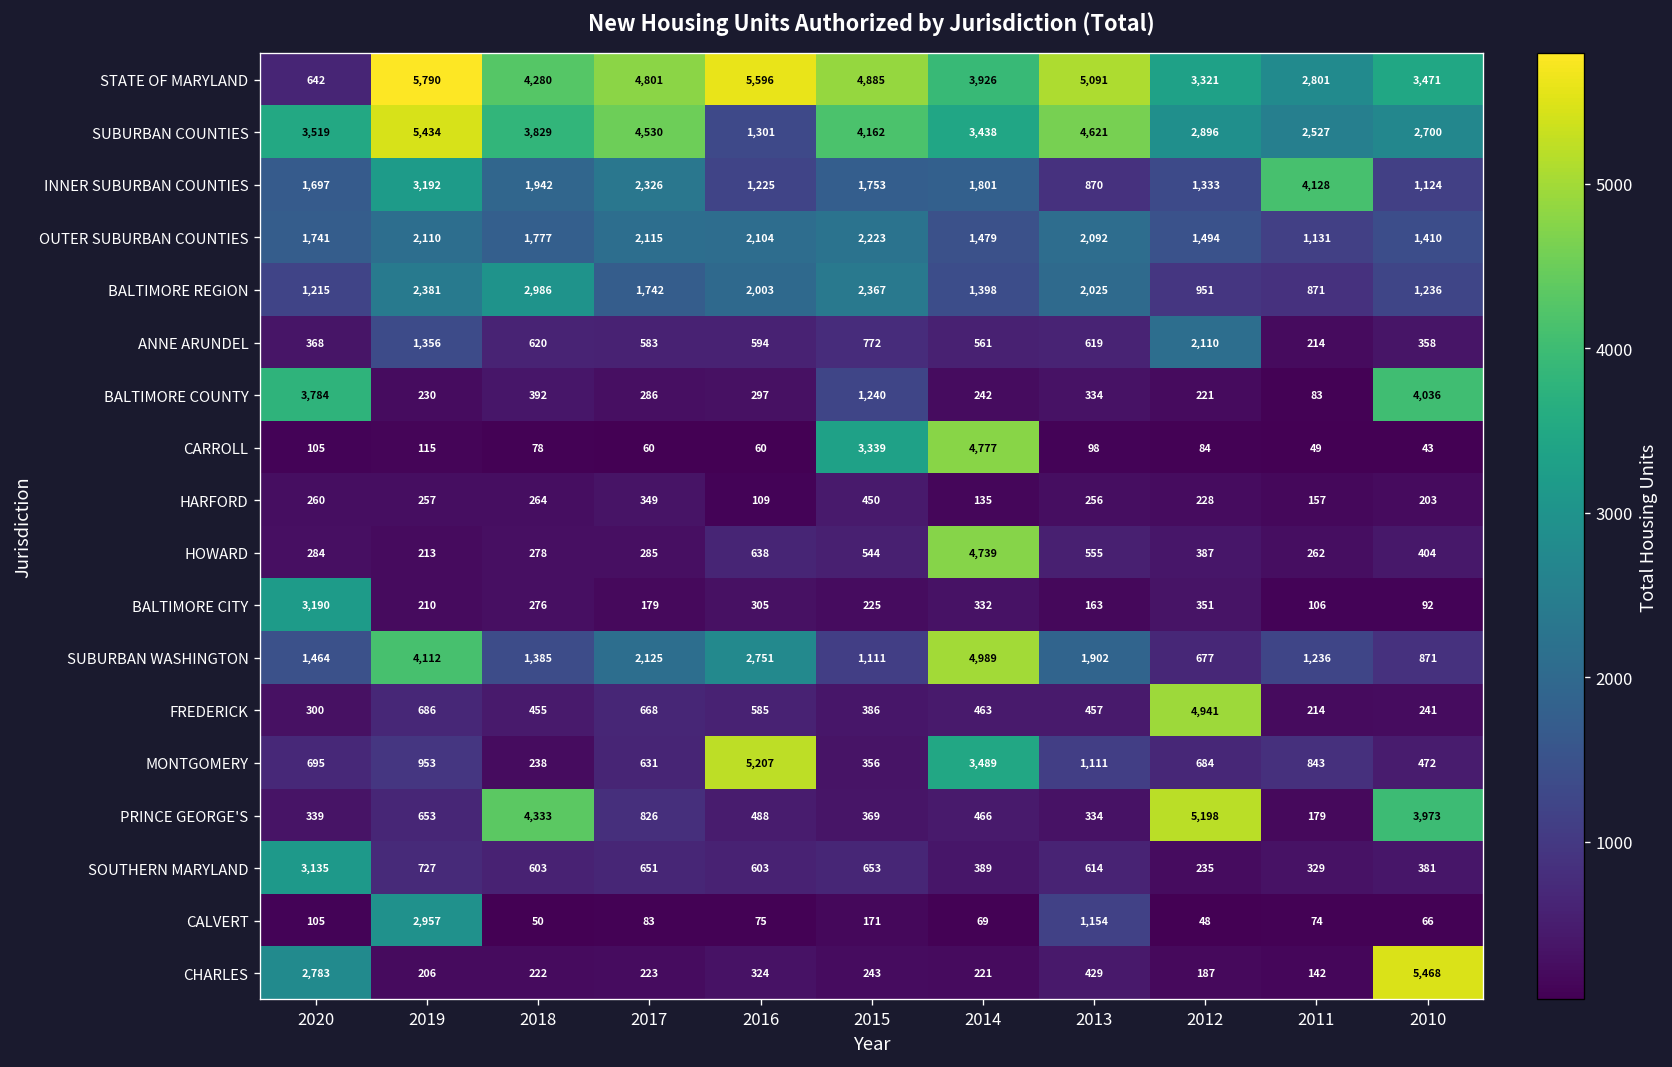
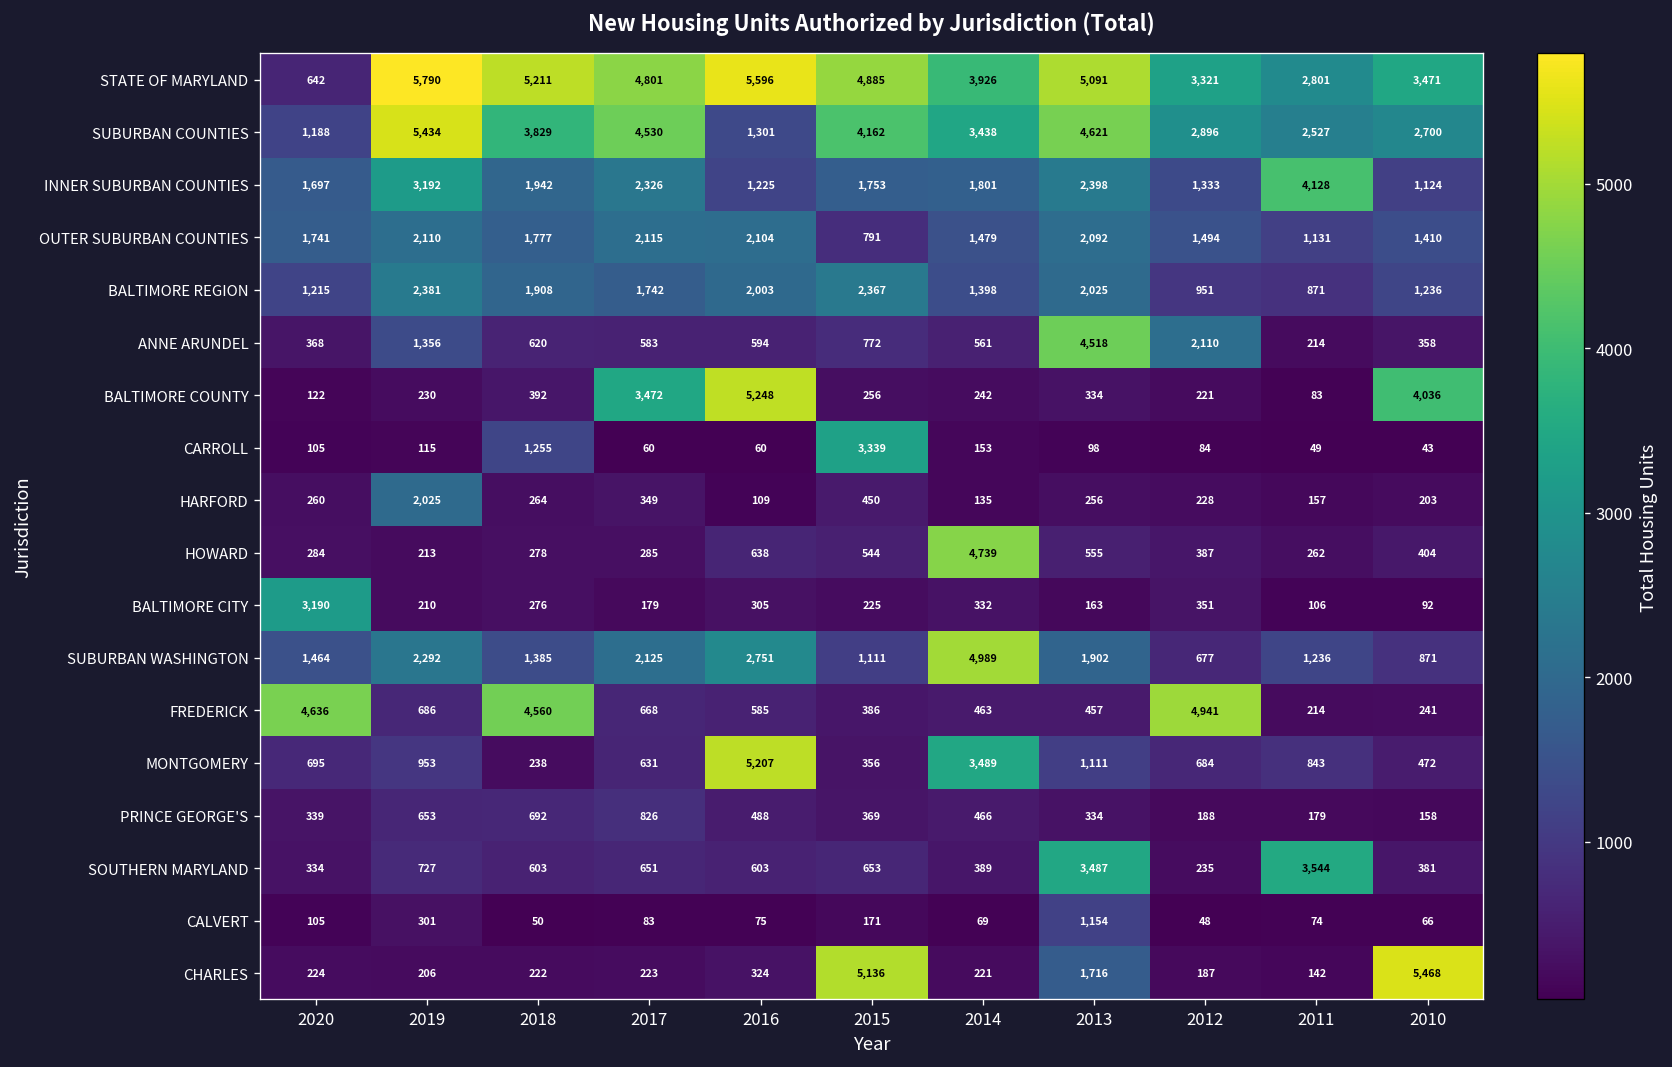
STATE OF MARYLAND, 2018: 4,280 -> 5,211
SUBURBAN COUNTIES, 2020: 3,519 -> 1,188
INNER SUBURBAN COUNTIES, 2013: 870 -> 2,398
OUTER SUBURBAN COUNTIES, 2015: 2,223 -> 791
BALTIMORE REGION, 2018: 2,986 -> 1,908
ANNE ARUNDEL, 2013: 619 -> 4,518
BALTIMORE COUNTY, 2020: 3,784 -> 122
BALTIMORE COUNTY, 2017: 286 -> 3,472
BALTIMORE COUNTY, 2016: 297 -> 5,248
BALTIMORE COUNTY, 2015: 1,240 -> 256
CARROLL, 2018: 78 -> 1,255
CARROLL, 2014: 4,777 -> 153
HARFORD, 2019: 257 -> 2,025
SUBURBAN WASHINGTON, 2019: 4,112 -> 2,292
FREDERICK, 2020: 300 -> 4,636
FREDERICK, 2018: 455 -> 4,560
PRINCE GEORGE'S, 2018: 4,333 -> 692
PRINCE GEORGE'S, 2012: 5,198 -> 188
PRINCE GEORGE'S, 2010: 3,973 -> 158
SOUTHERN MARYLAND, 2020: 3,135 -> 334
SOUTHERN MARYLAND, 2013: 614 -> 3,487
SOUTHERN MARYLAND, 2011: 329 -> 3,544
CALVERT, 2019: 2,957 -> 301
CHARLES, 2020: 2,783 -> 224
CHARLES, 2015: 243 -> 5,136
CHARLES, 2013: 429 -> 1,716
